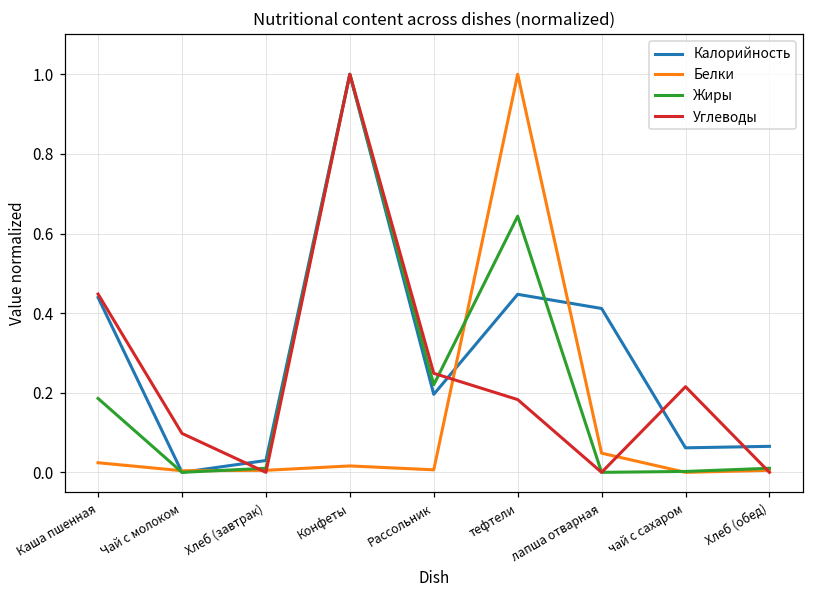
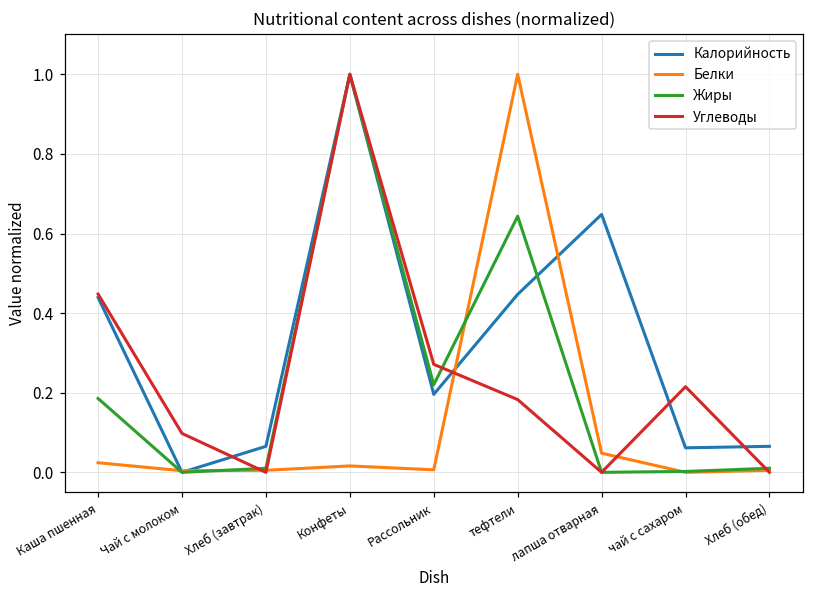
Калорийность, Хлеб (завтрак): 0.03 -> 0.07
Углеводы, Рассольник: 0.25 -> 0.27
Калорийность, лапша отварная: 0.41 -> 0.65
